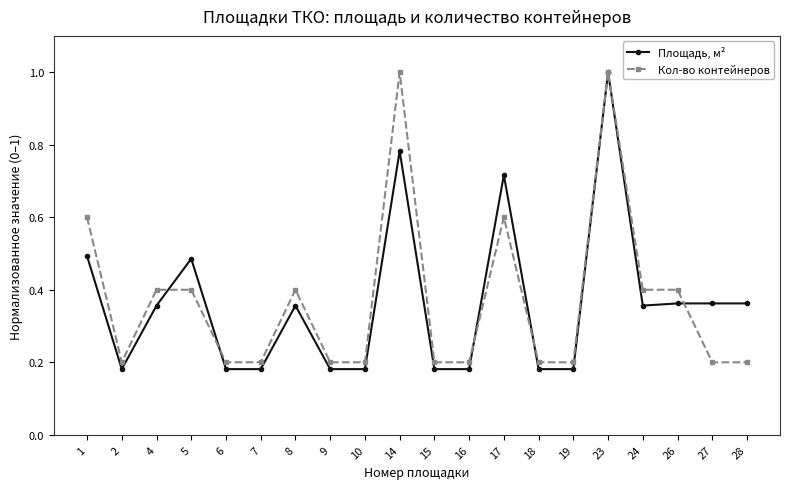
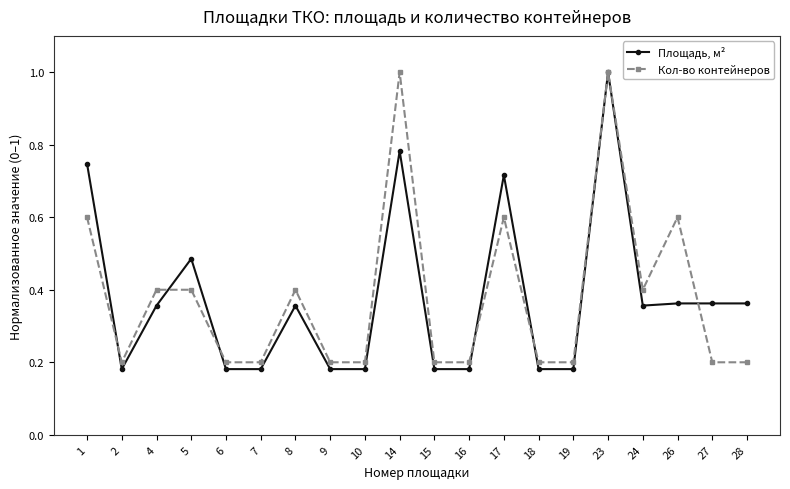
Площадь, м², 1: 0.49 -> 0.75
Кол-во контейнеров, 26: 0.40 -> 0.60
